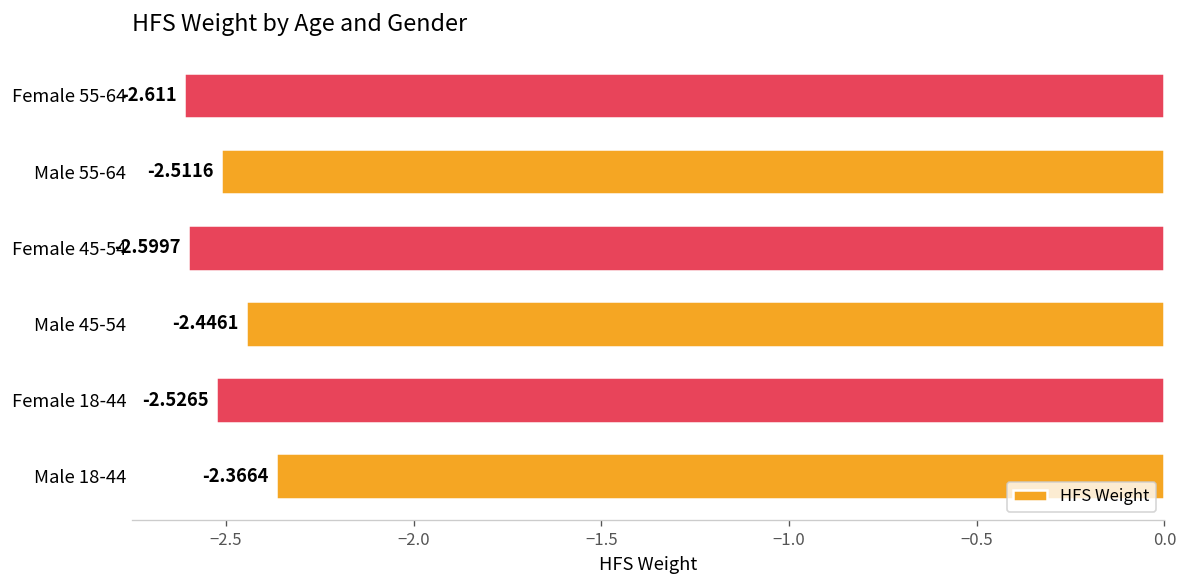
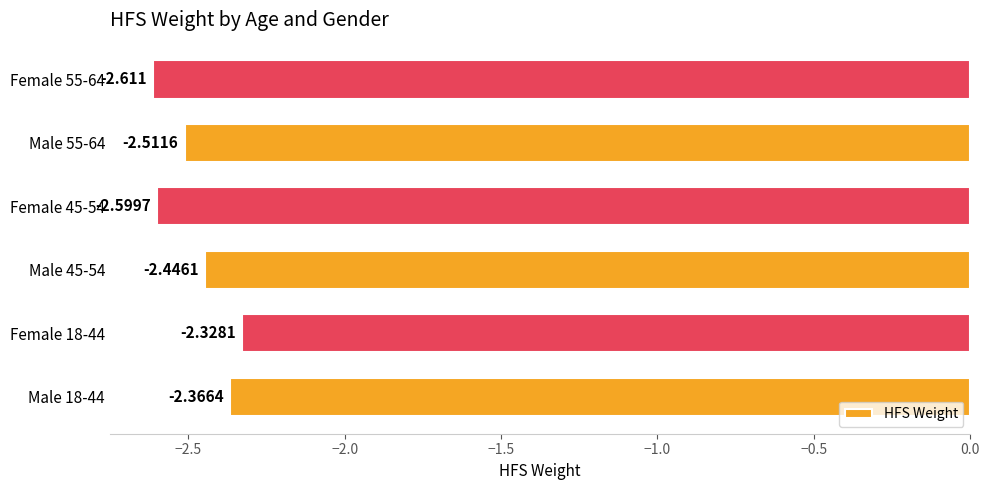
Female 18-44: -2.5265 -> -2.3281
